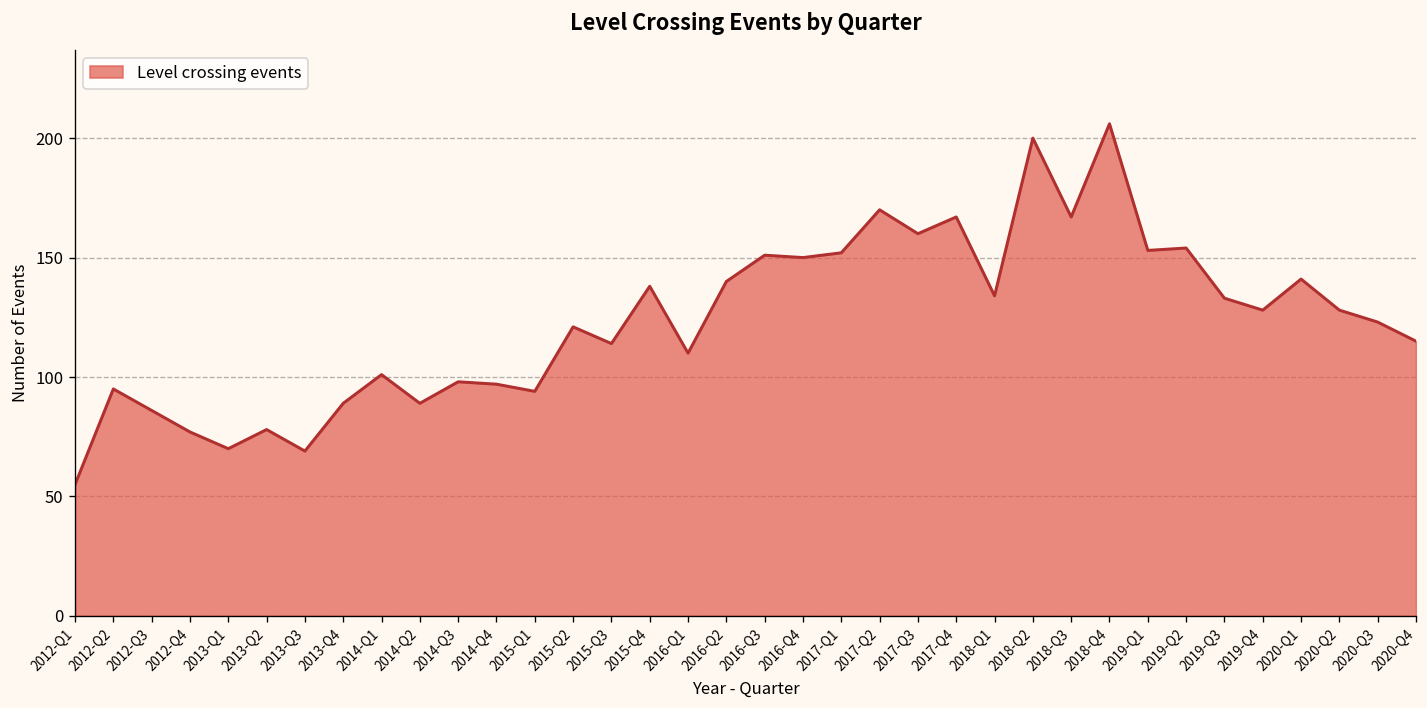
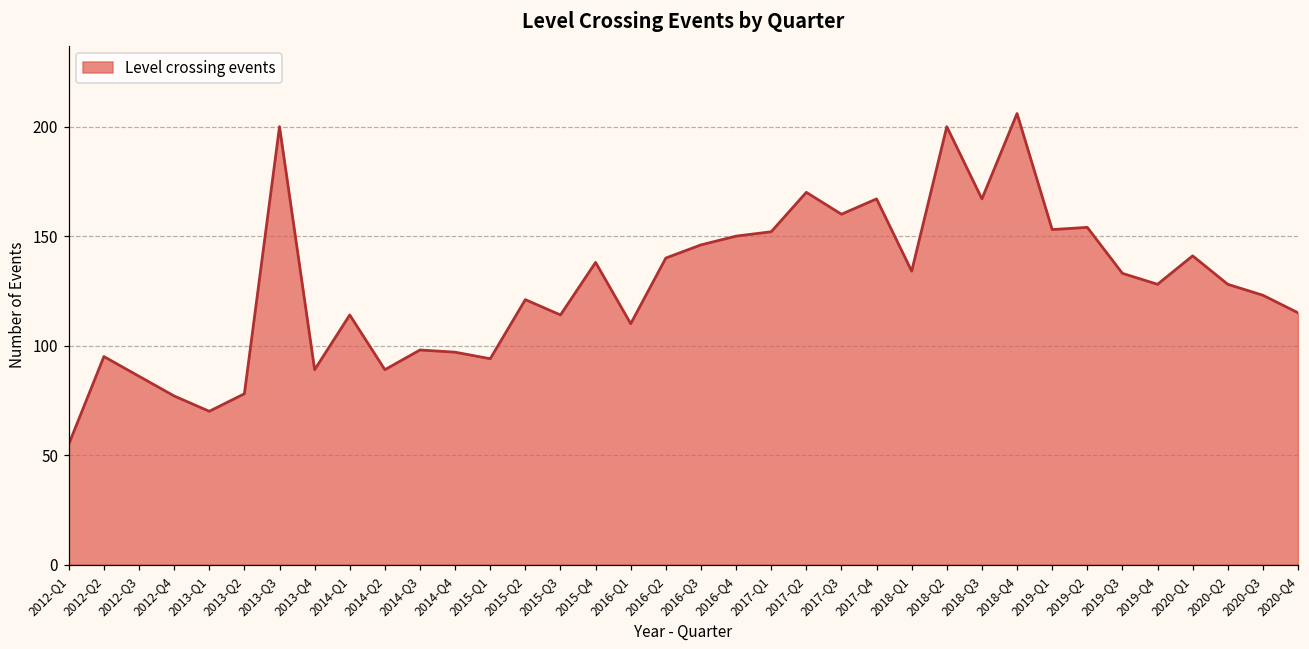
2013-Q3: 69 -> 200
2014-Q1: 101 -> 114
2016-Q3: 151 -> 146
